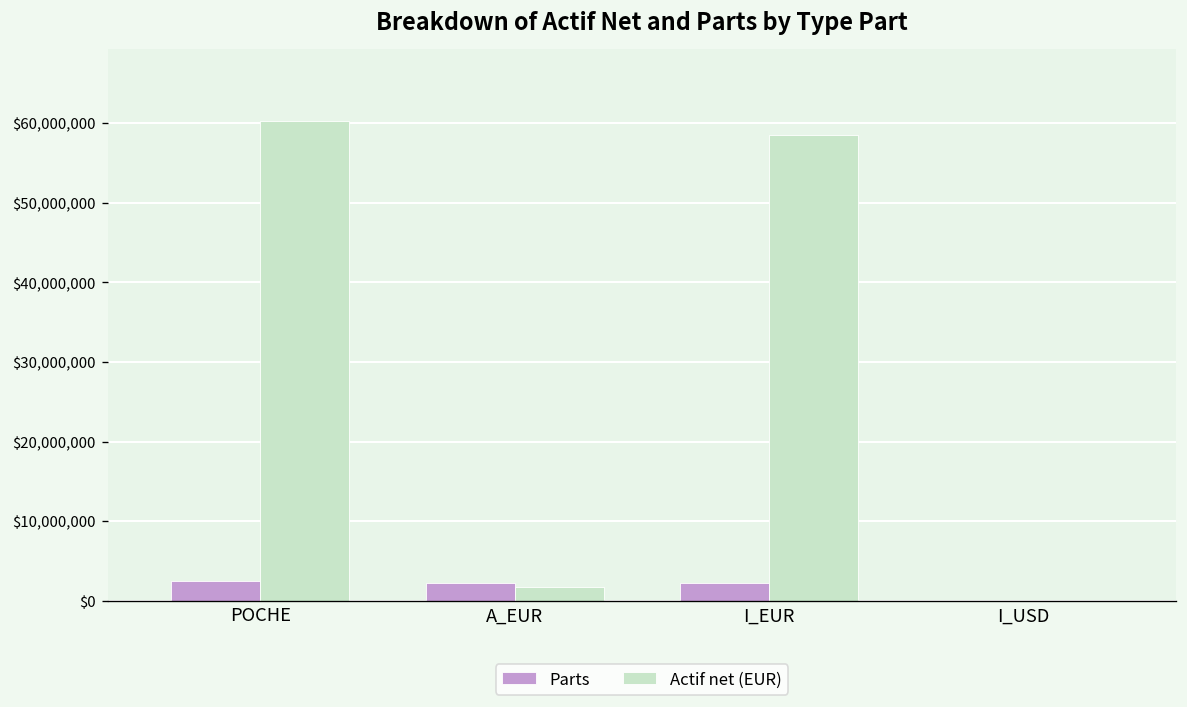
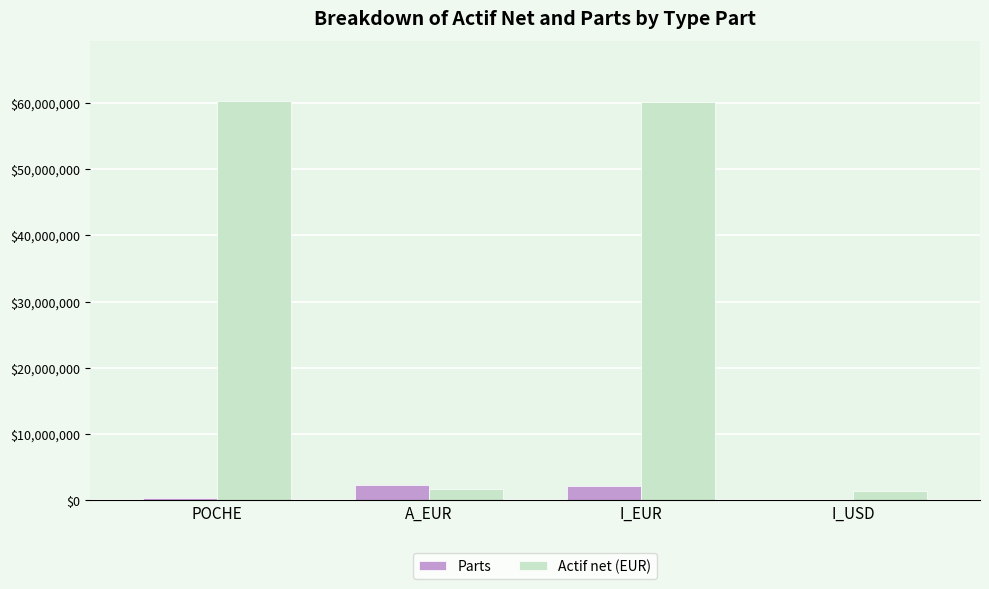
Parts, POCHE: $3,000,000 -> $0
Actif net (EUR), I_EUR: $59,000,000 -> $60,000,000
Actif net (EUR), I_USD: $0 -> $1,000,000
